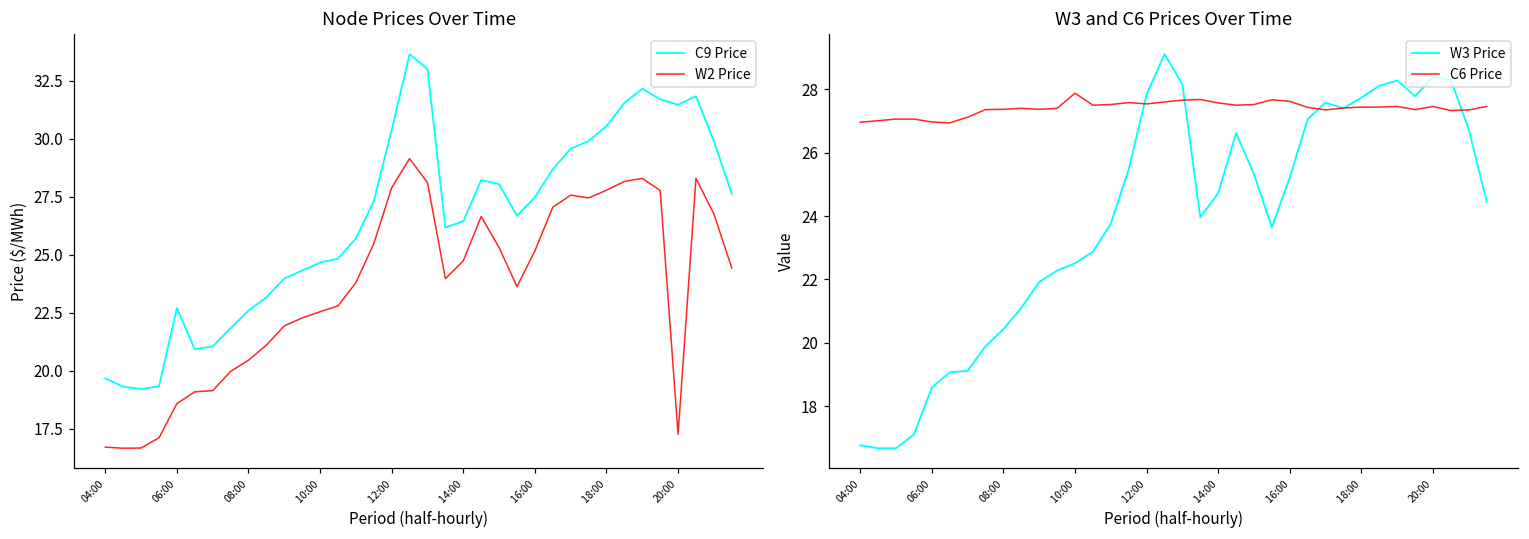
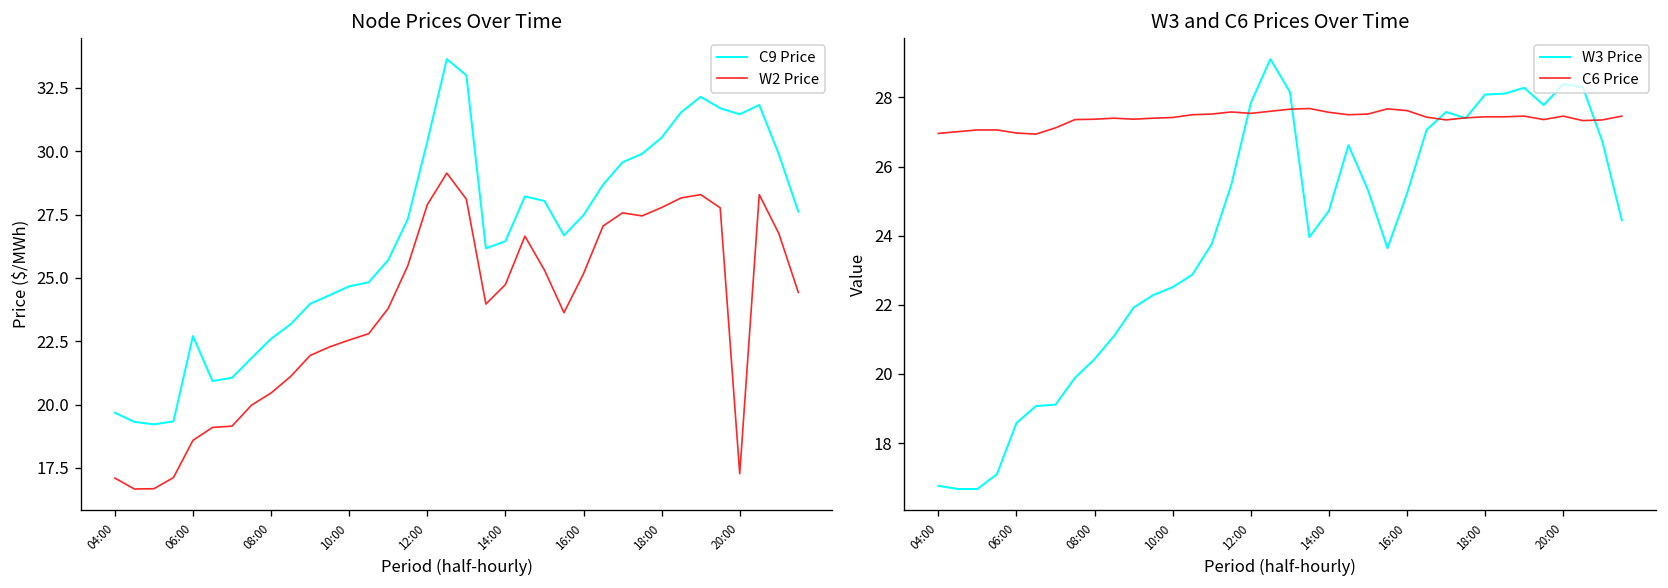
Node Prices Over Time, W2 Price, 04:00: 16.7 -> 17.1
W3 and C6 Prices Over Time, C6 Price, 10:00: 27.9 -> 27.4
W3 and C6 Prices Over Time, W3 Price, 18:00: 27.7 -> 28.1
